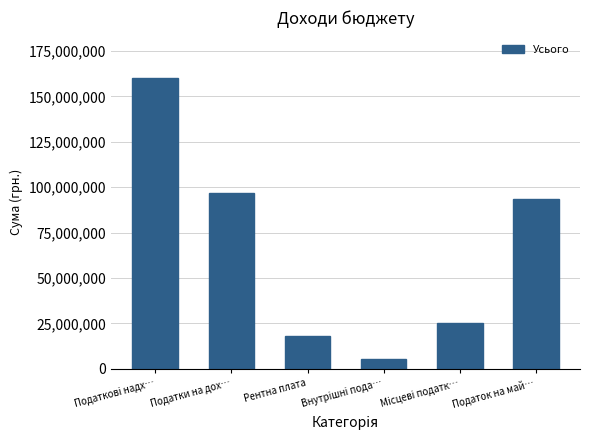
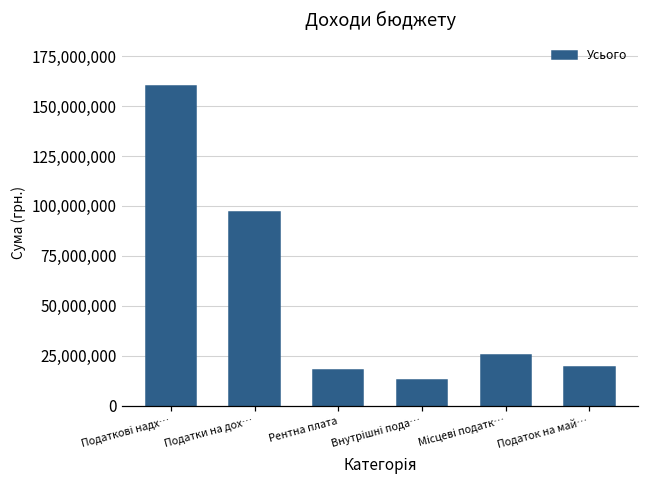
Внутрішні пода…: 6,000,000 -> 13,000,000
Податок на май…: 93,000,000 -> 19,000,000
